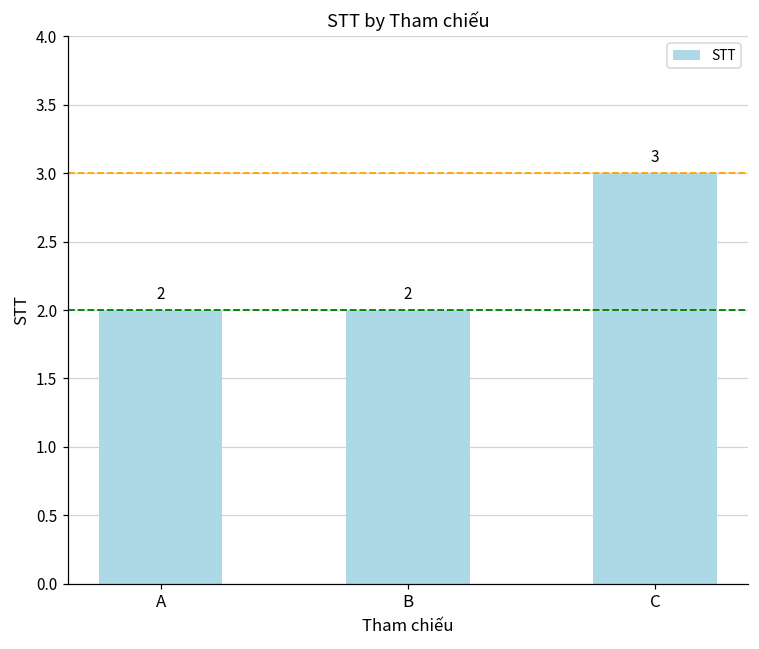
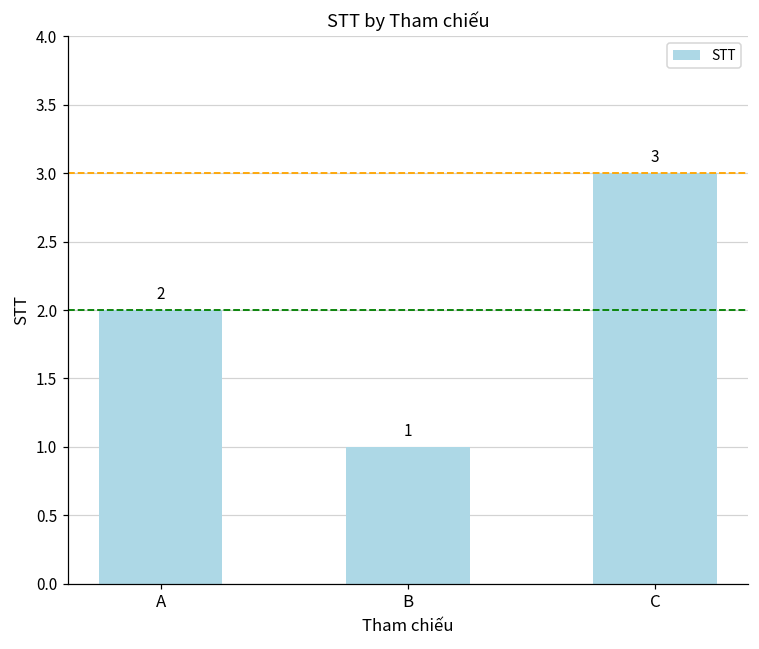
B: 2 -> 1
